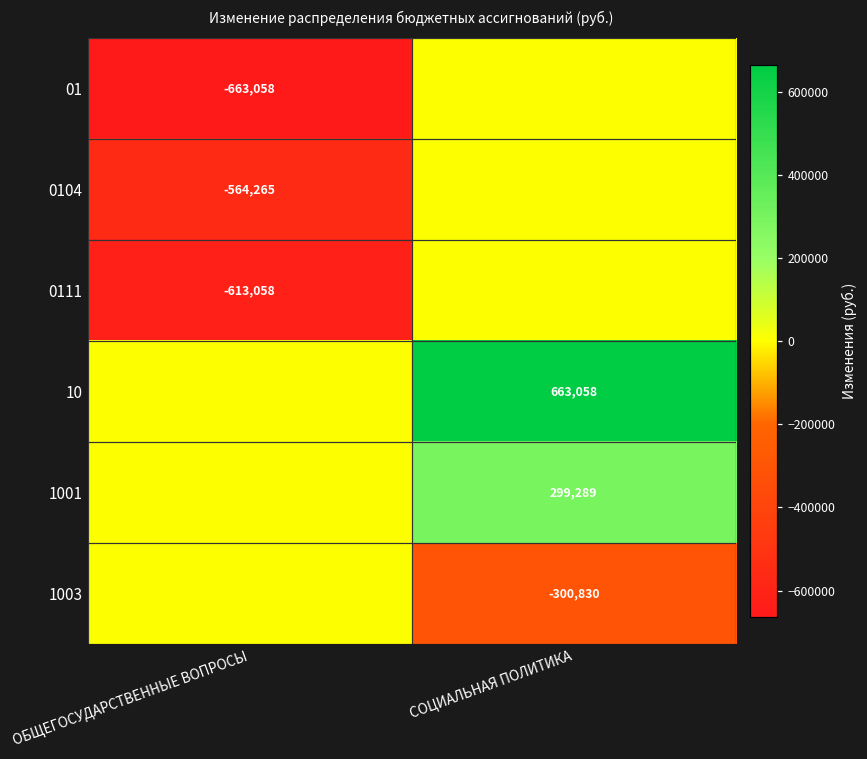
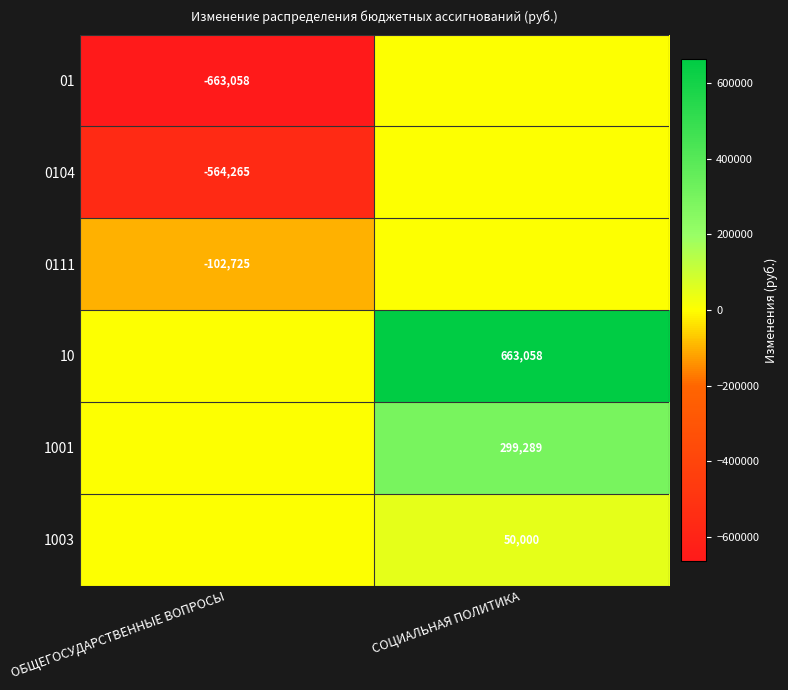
0111, ОБЩЕГОСУДАРСТВЕННЫЕ ВОПРОСЫ: -613,058 -> -102,725
1003, СОЦИАЛЬНАЯ ПОЛИТИКА: -300,830 -> 50,000
